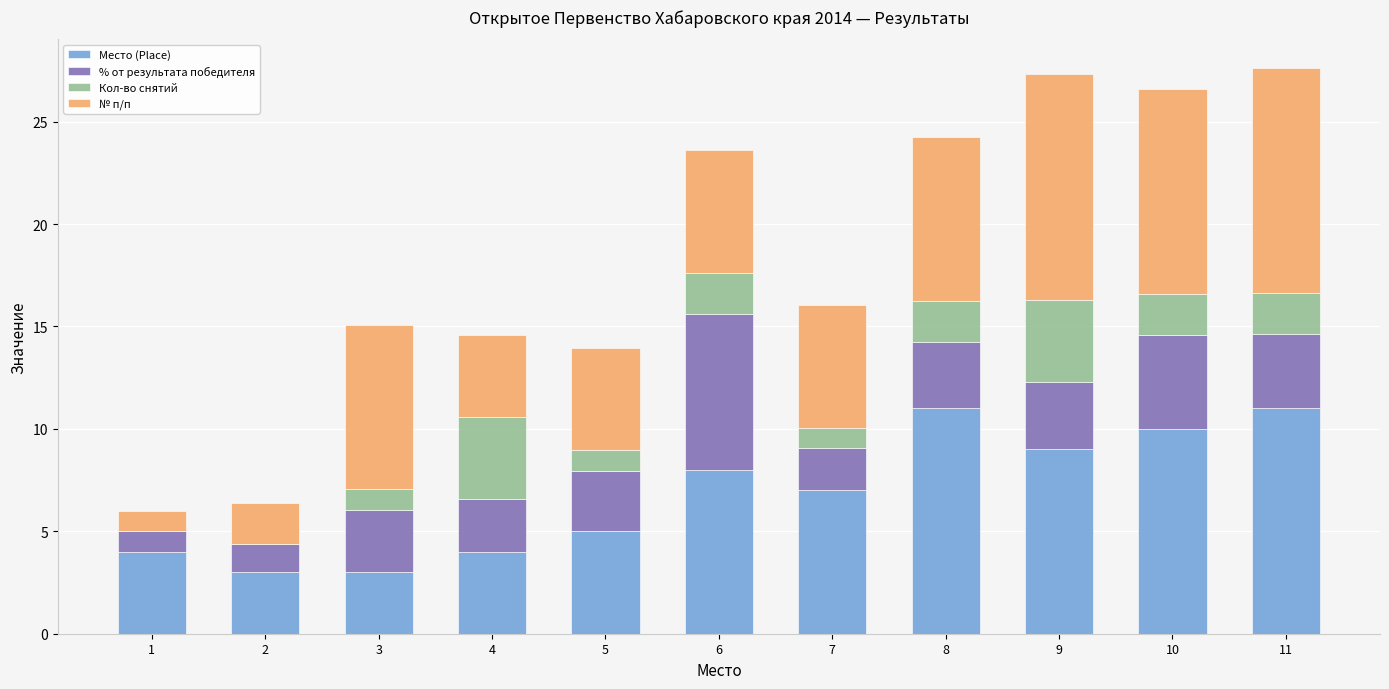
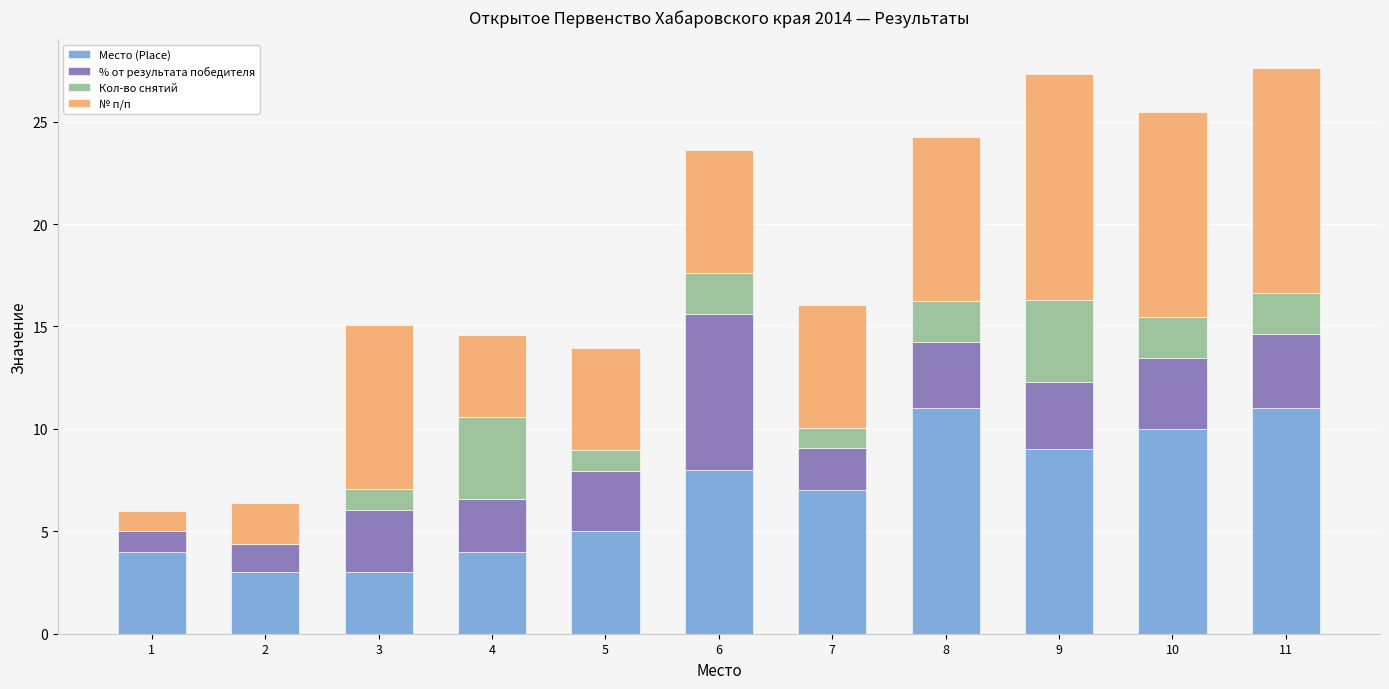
% от результата победителя, 10: 4.6 -> 3.5
